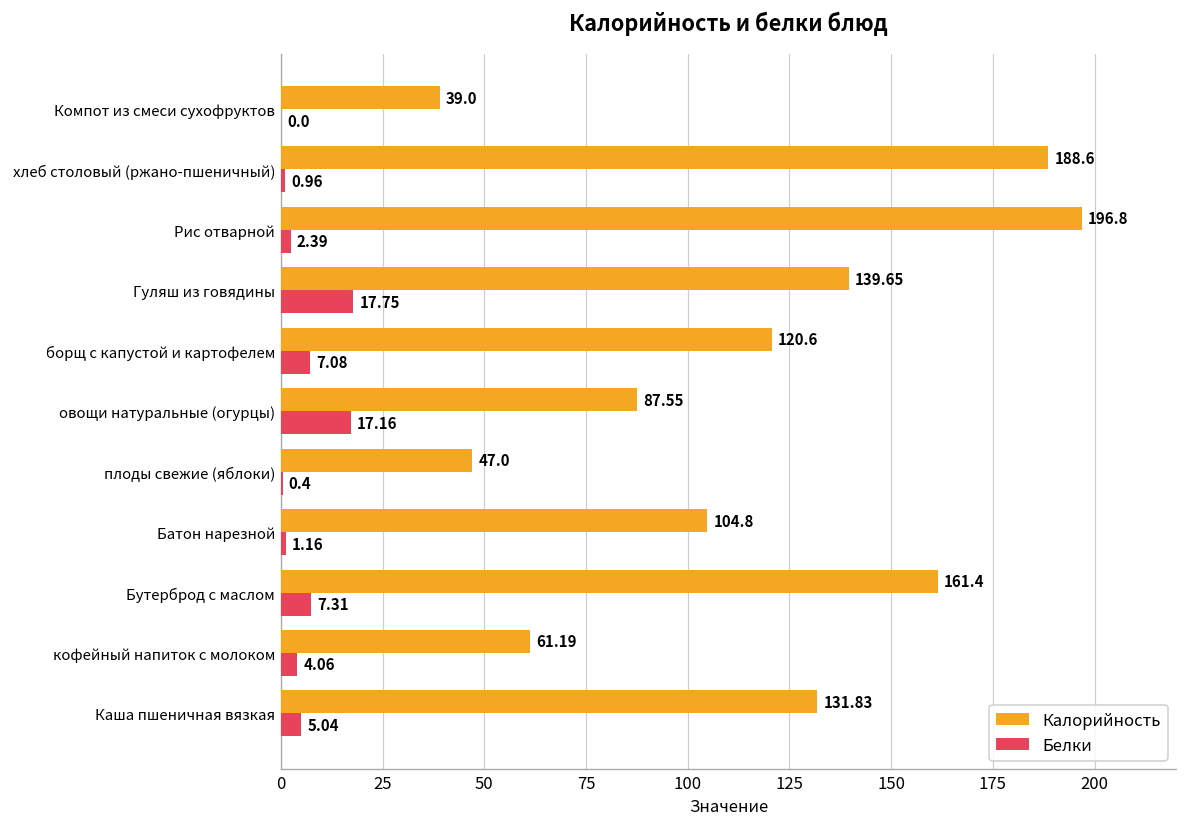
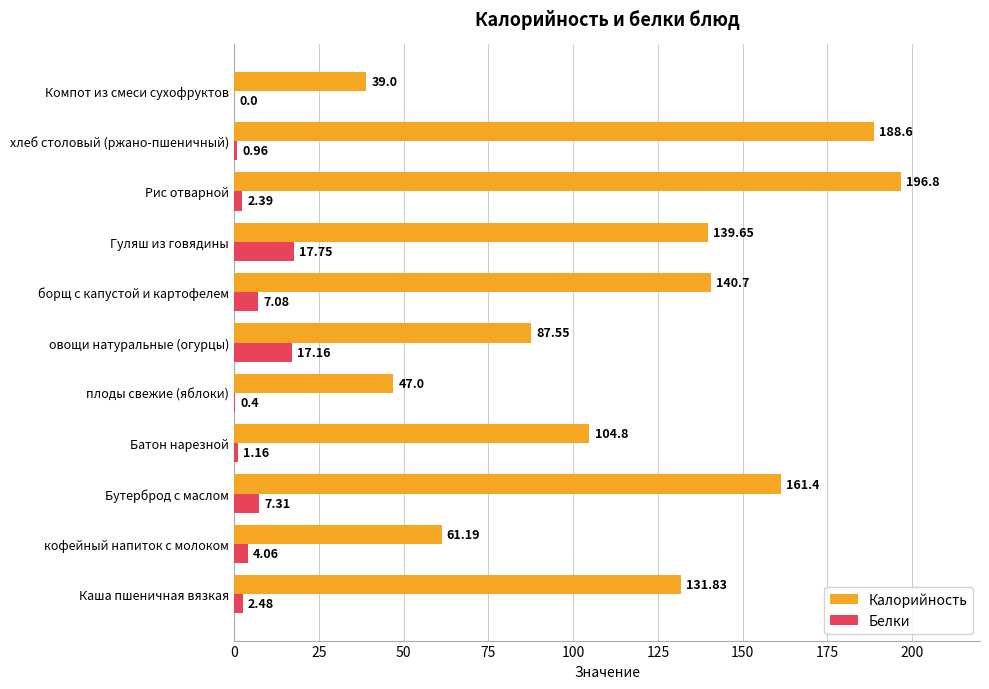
Калорийность, борщ с капустой и картофелем: 120.6 -> 140.7
Белки, Каша пшеничная вязкая: 5.04 -> 2.48
